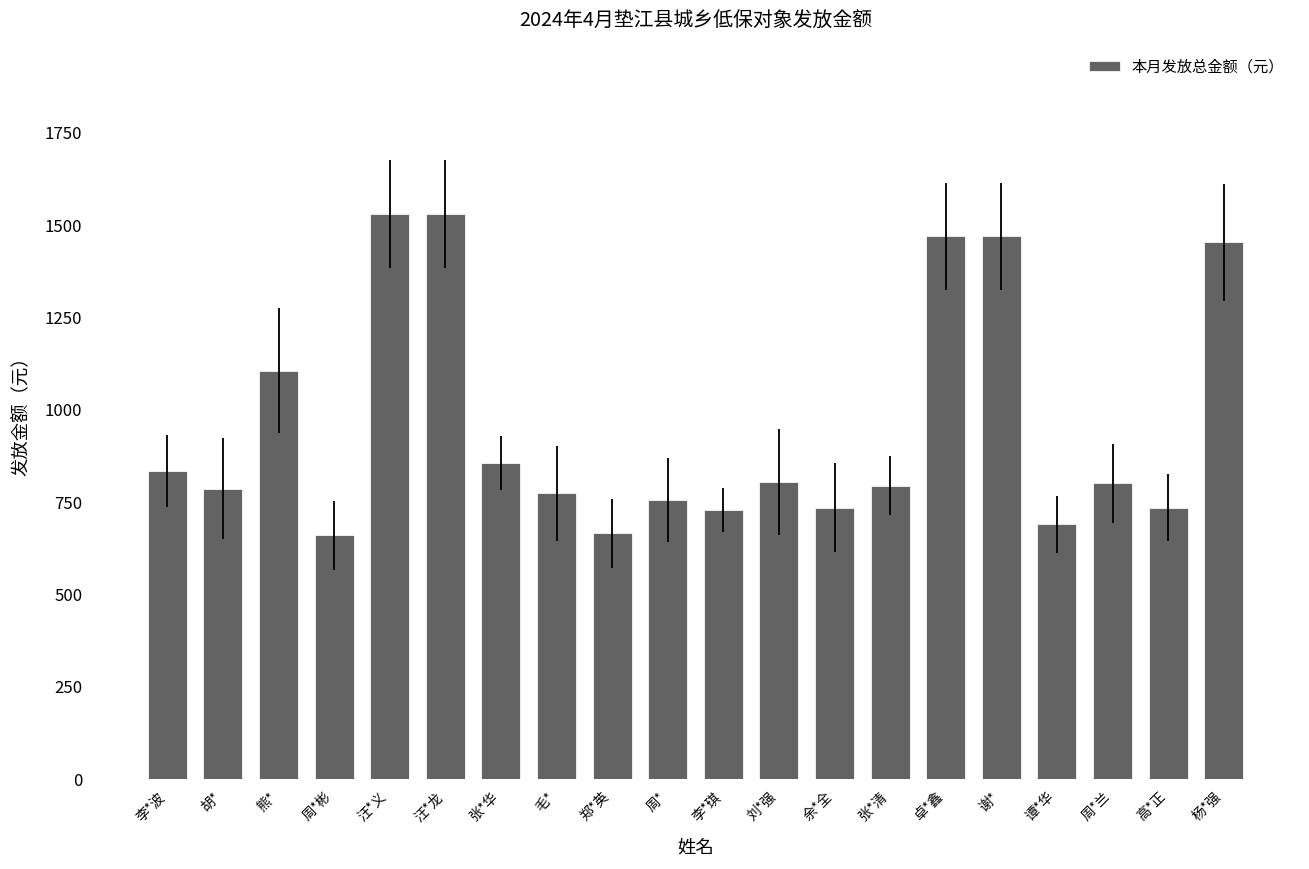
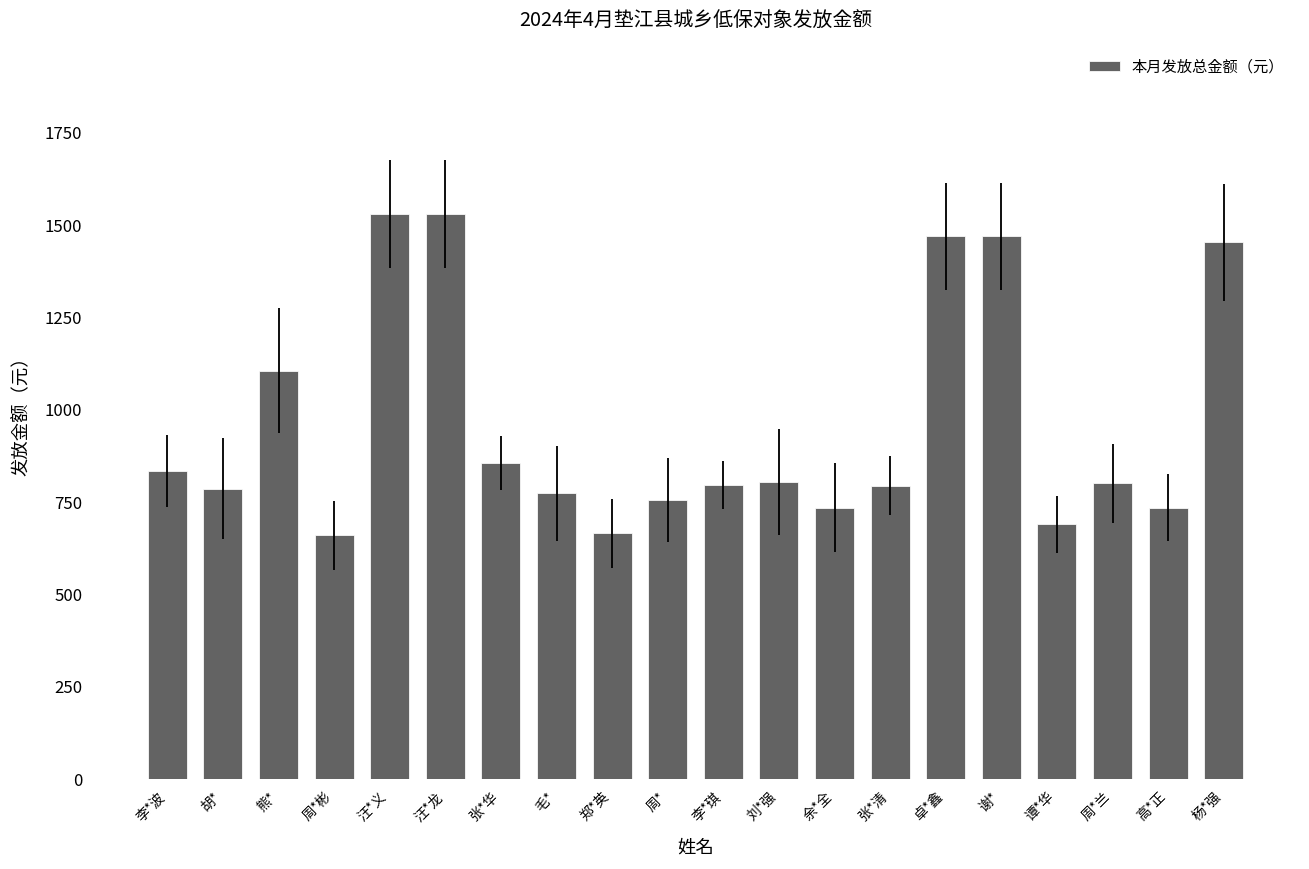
李*琪: 730 -> 800
